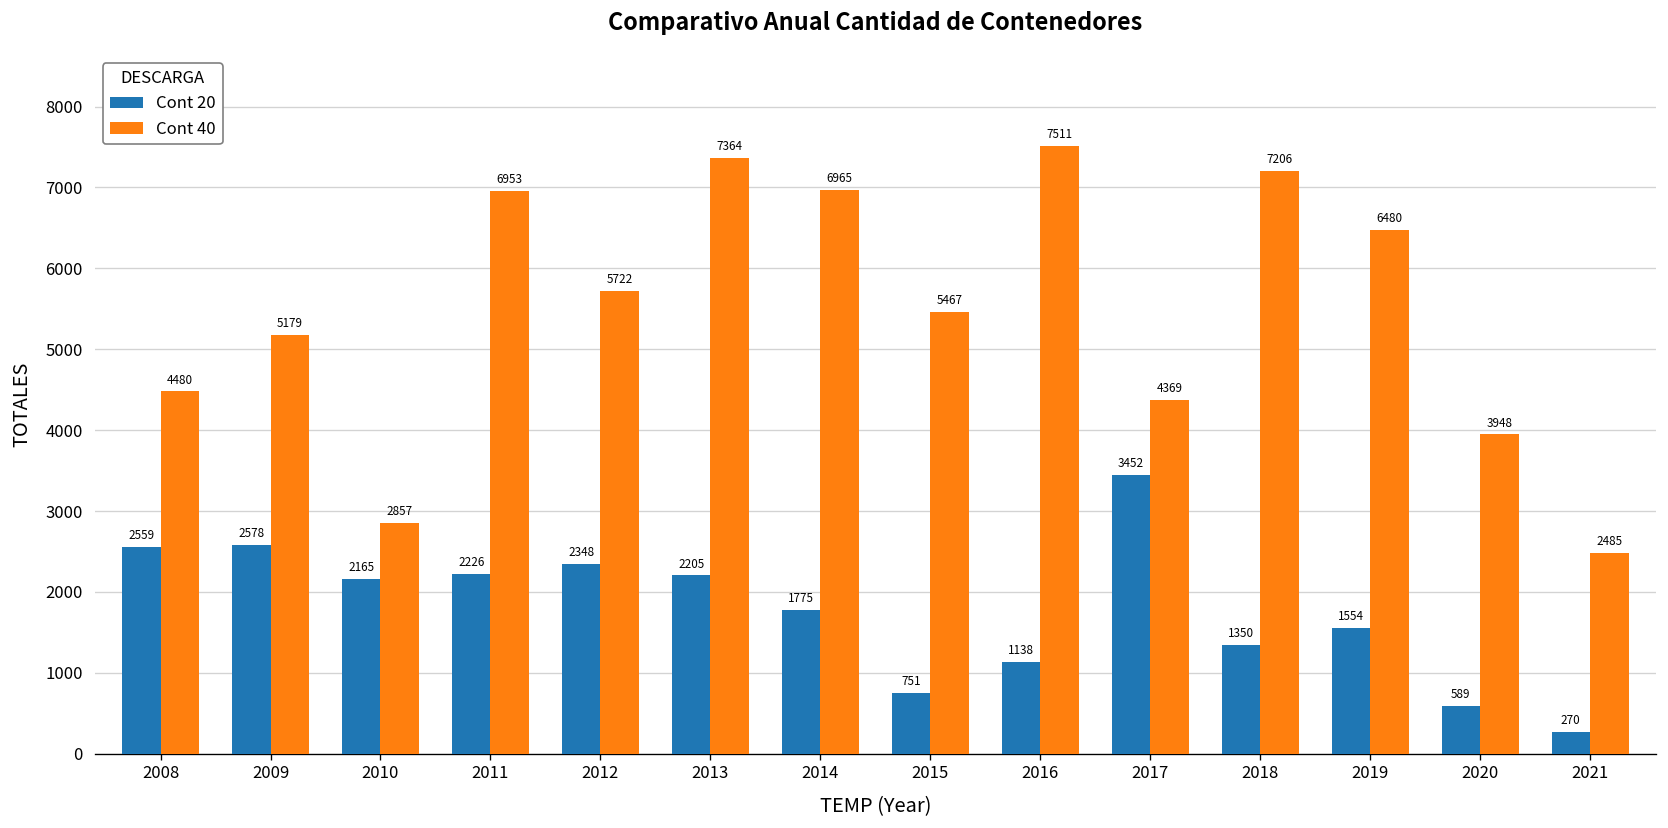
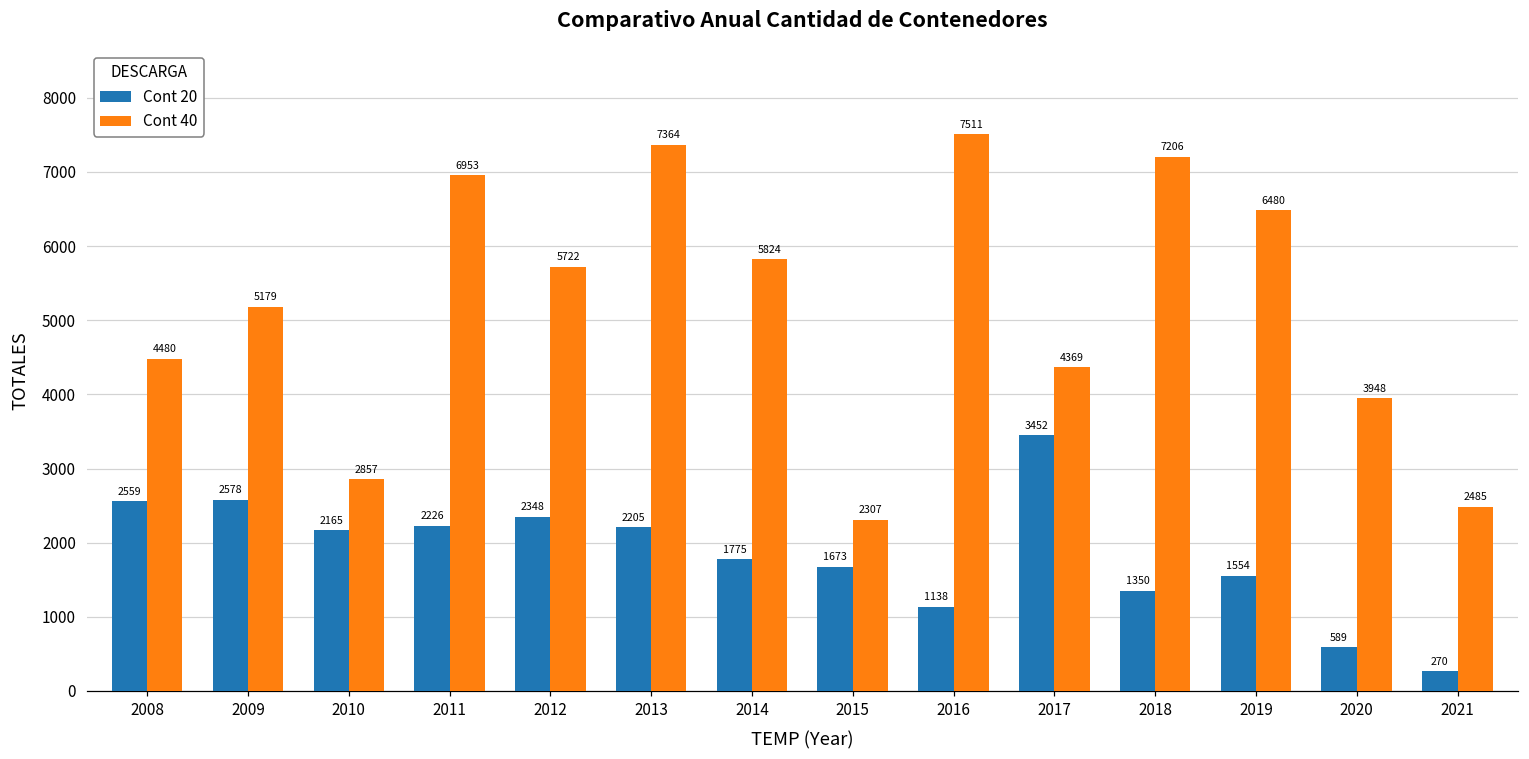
Cont 40, 2014: 6965 -> 5824
Cont 20, 2015: 751 -> 1673
Cont 40, 2015: 5467 -> 2307
